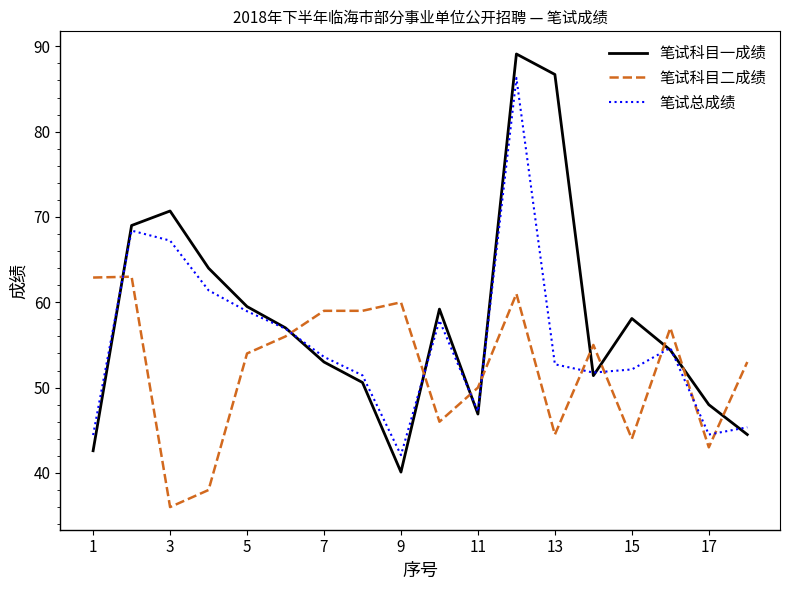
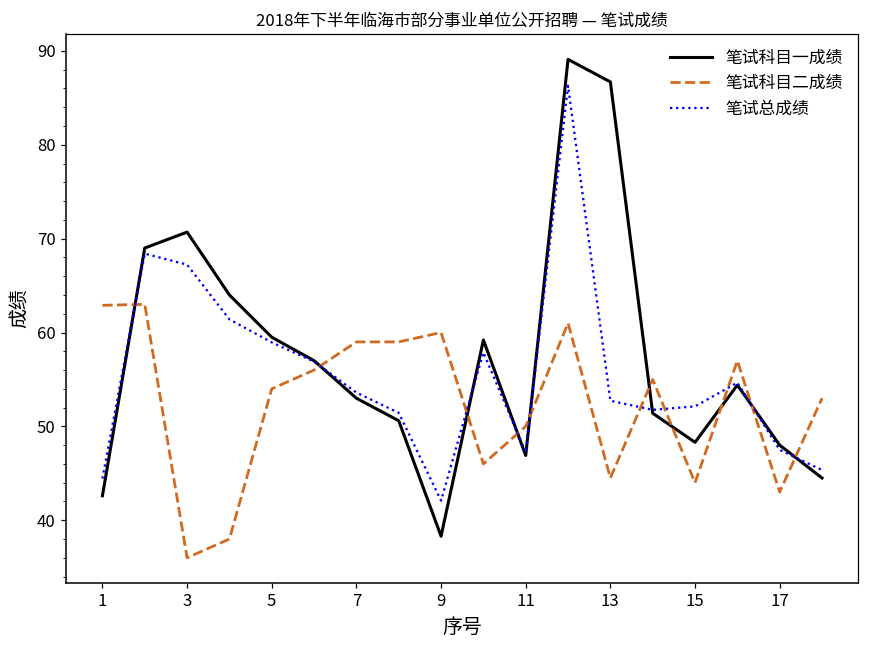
笔试科目一成绩, 9: 40 -> 38
笔试科目一成绩, 15: 58 -> 48
笔试总成绩, 17: 45 -> 48
